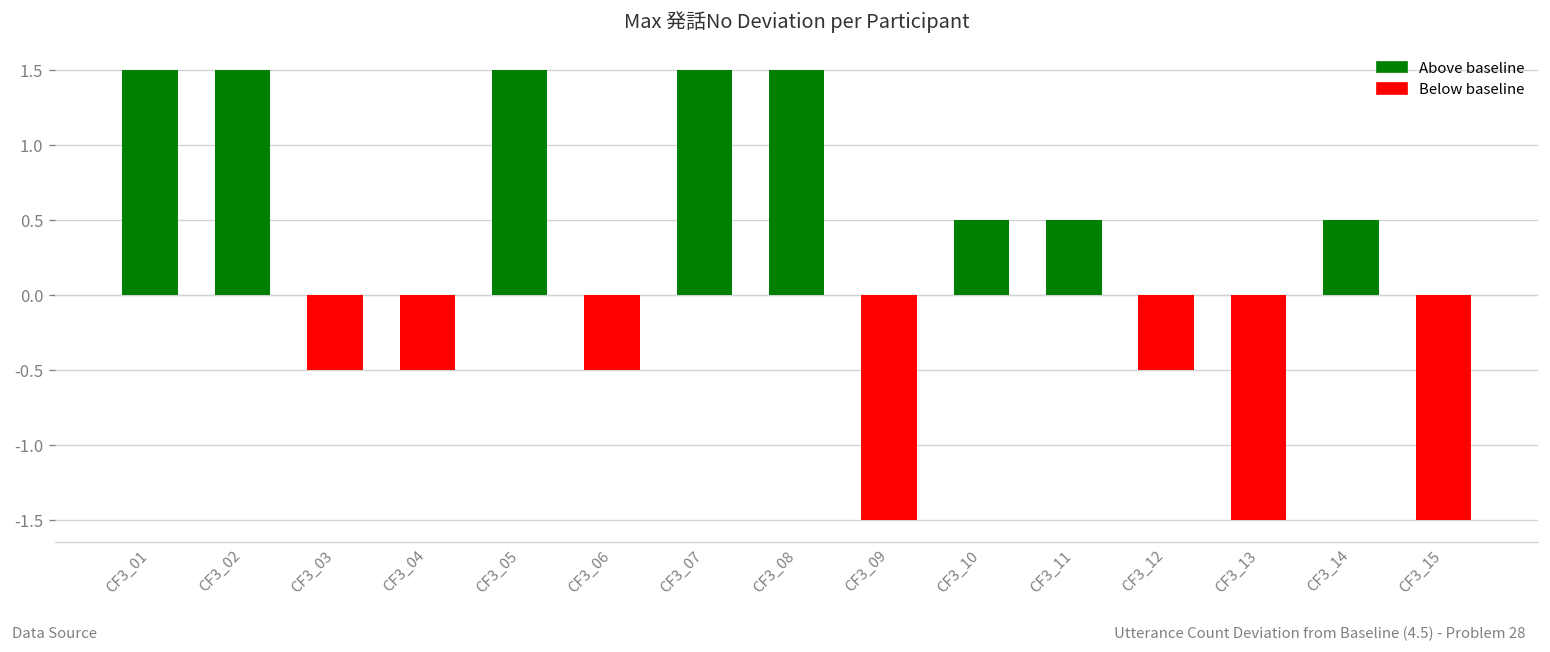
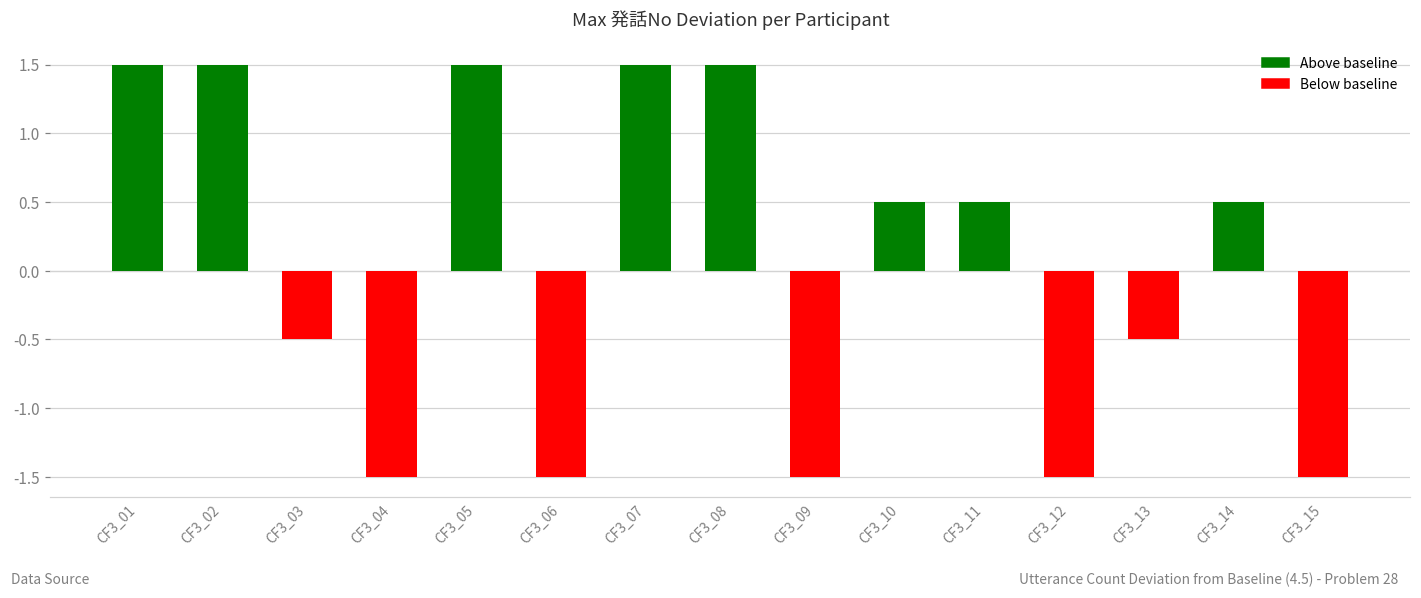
CF3_04: -0.50 -> -1.50
CF3_06: -0.50 -> -1.50
CF3_12: -0.50 -> -1.50
CF3_13: -1.50 -> -0.50
